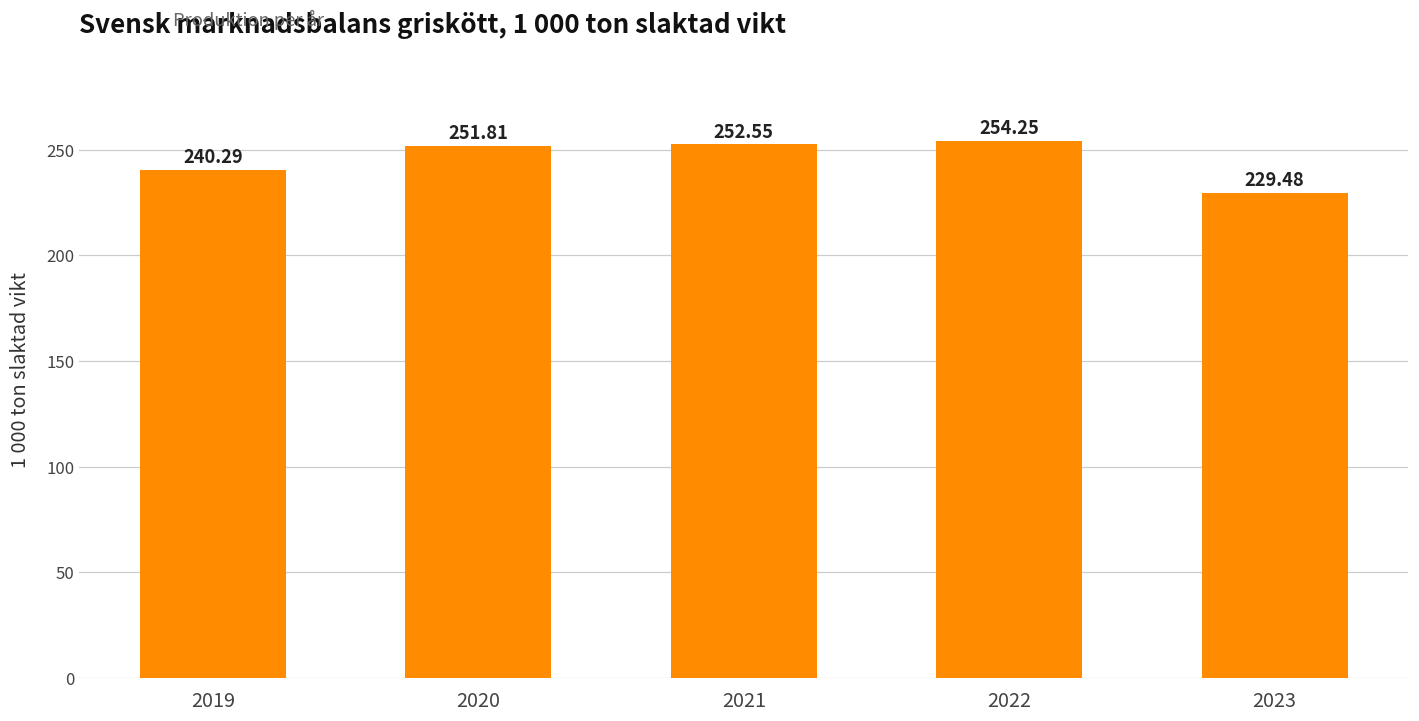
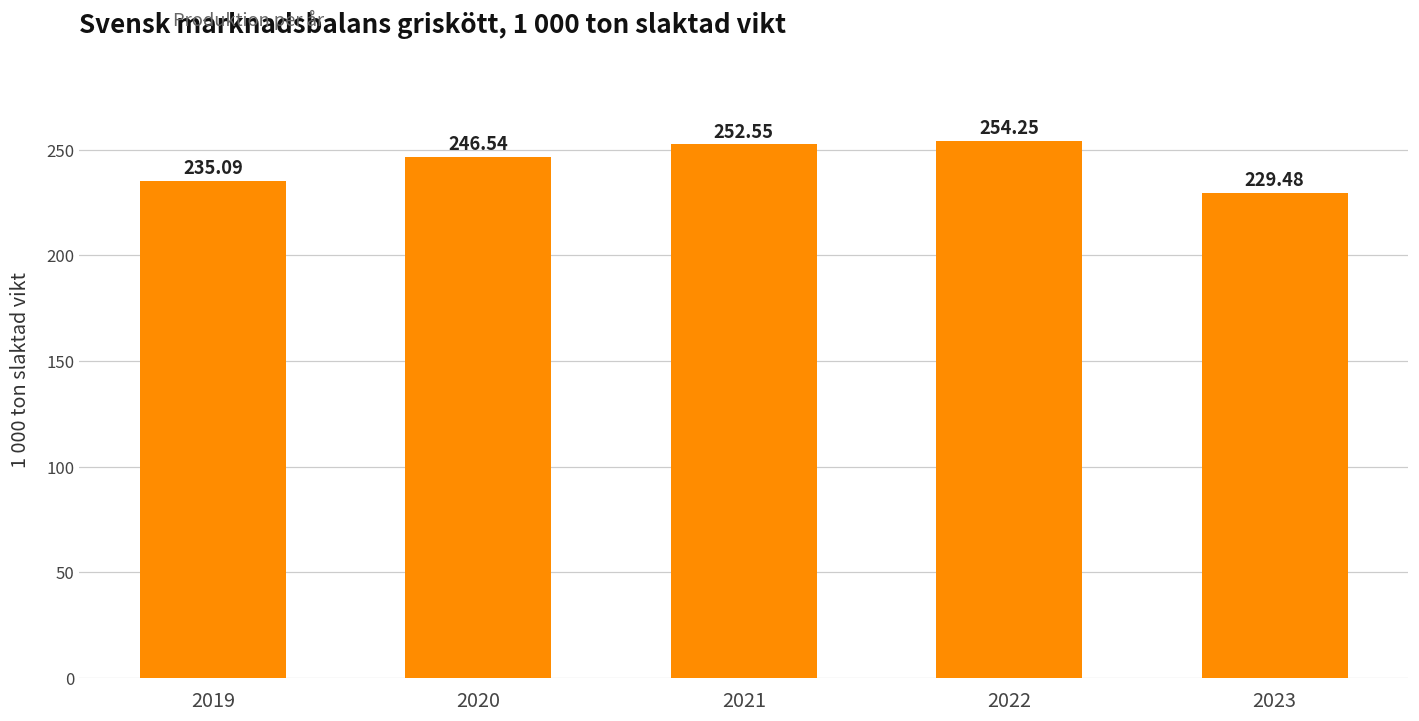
2019: 240.29 -> 235.09
2020: 251.81 -> 246.54
